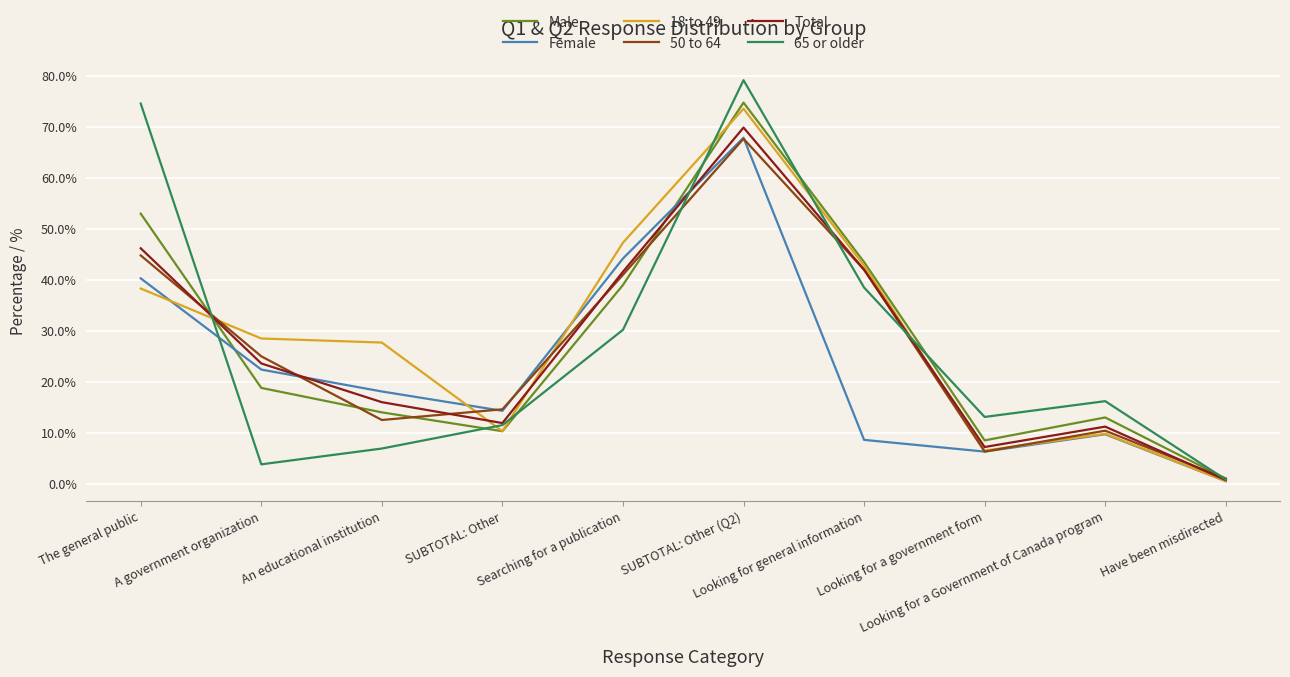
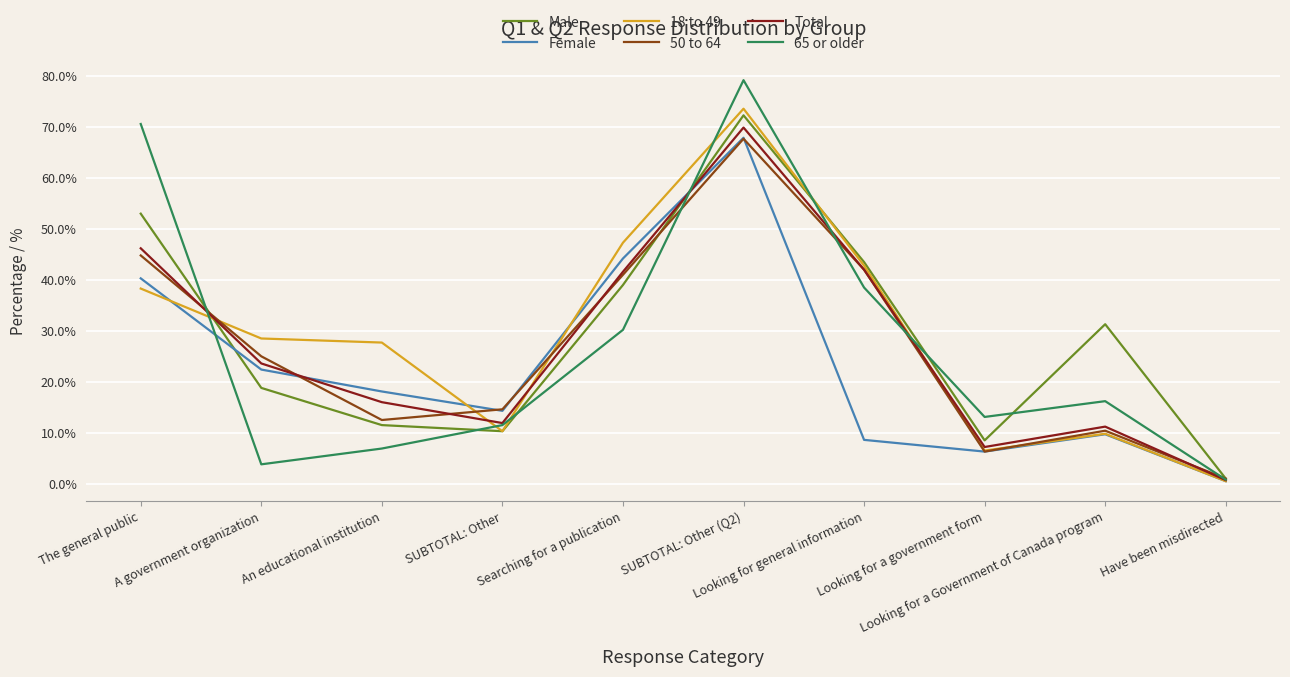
65 or older, The general public: 75% -> 71%
Male, An educational institution: 14% -> 12%
Male, SUBTOTAL: Other (Q2): 75% -> 72%
Male, Looking for a Government of Canada program: 13% -> 31%
